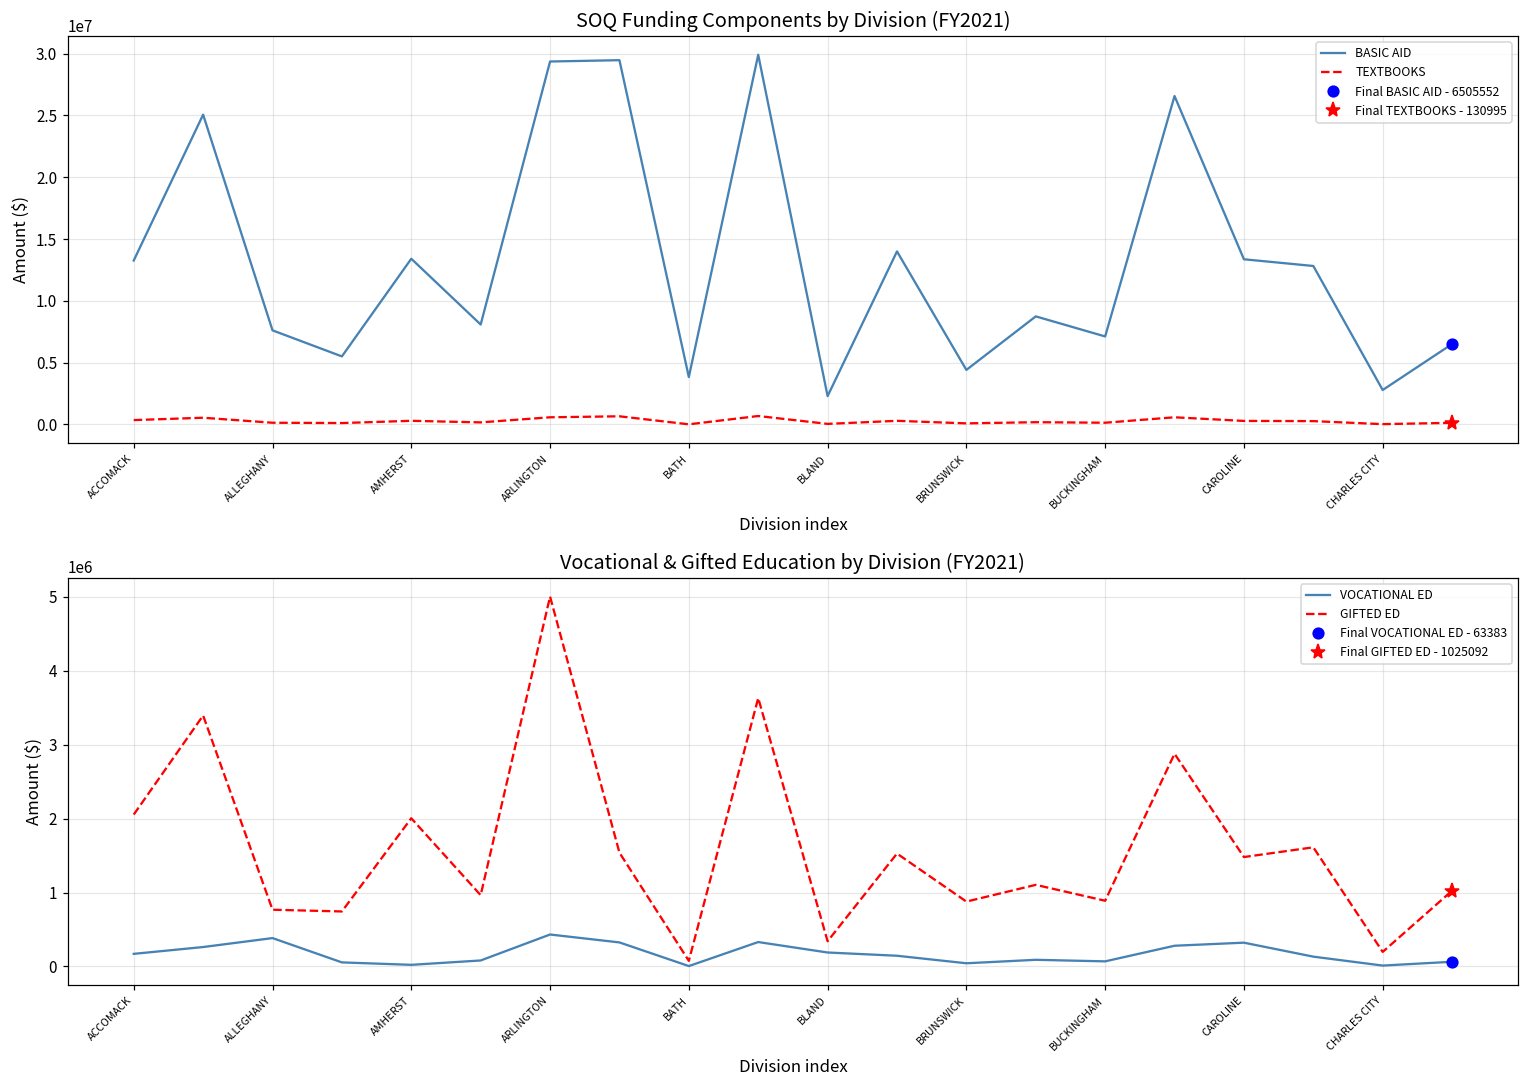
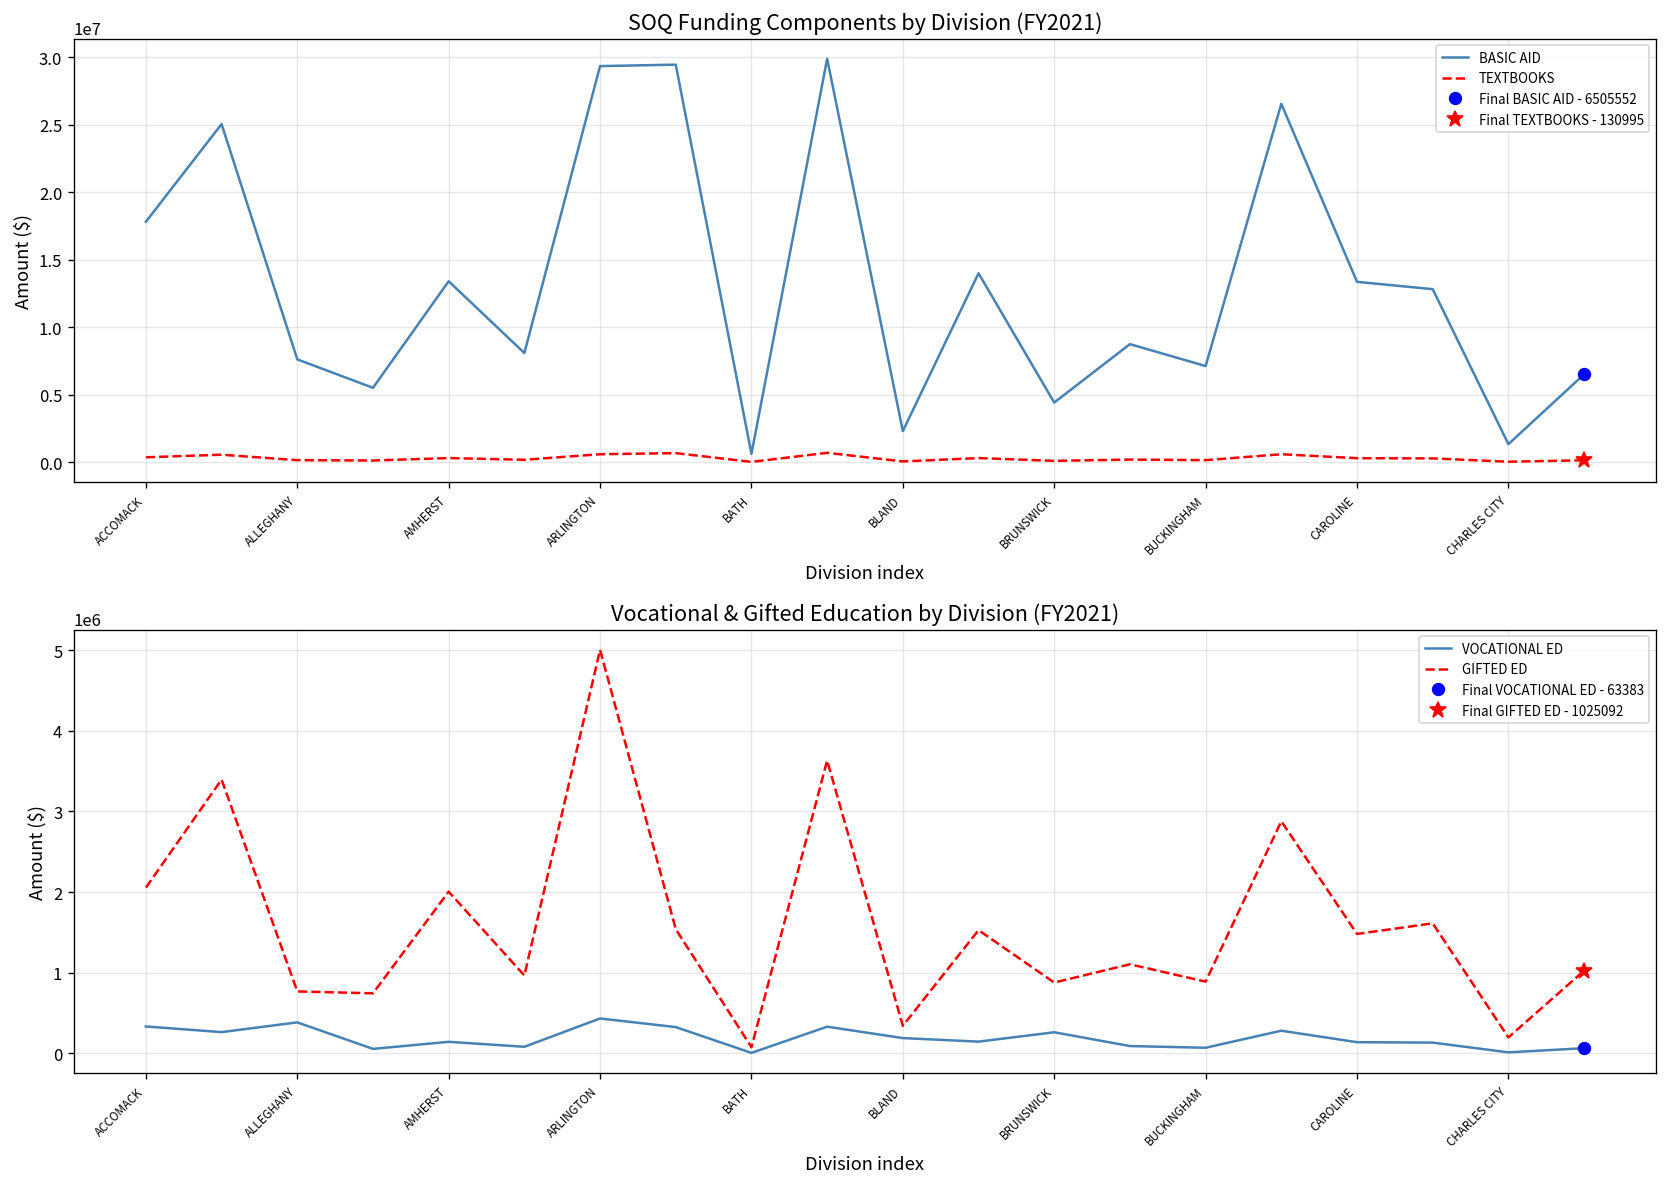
SOQ Funding Components by Division (FY2021), BASIC AID, ACCOMACK: 13300000 -> 17800000
SOQ Funding Components by Division (FY2021), BASIC AID, BATH: 3800000 -> 600000
SOQ Funding Components by Division (FY2021), BASIC AID, CHARLES CITY: 2800000 -> 1300000
Vocational & Gifted Education by Division (FY2021), VOCATIONAL ED, ACCOMACK: 200000 -> 300000
Vocational & Gifted Education by Division (FY2021), VOCATIONAL ED, AMHERST: 0 -> 100000
Vocational & Gifted Education by Division (FY2021), VOCATIONAL ED, BRUNSWICK: 0 -> 300000
Vocational & Gifted Education by Division (FY2021), VOCATIONAL ED, CAROLINE: 300000 -> 100000
